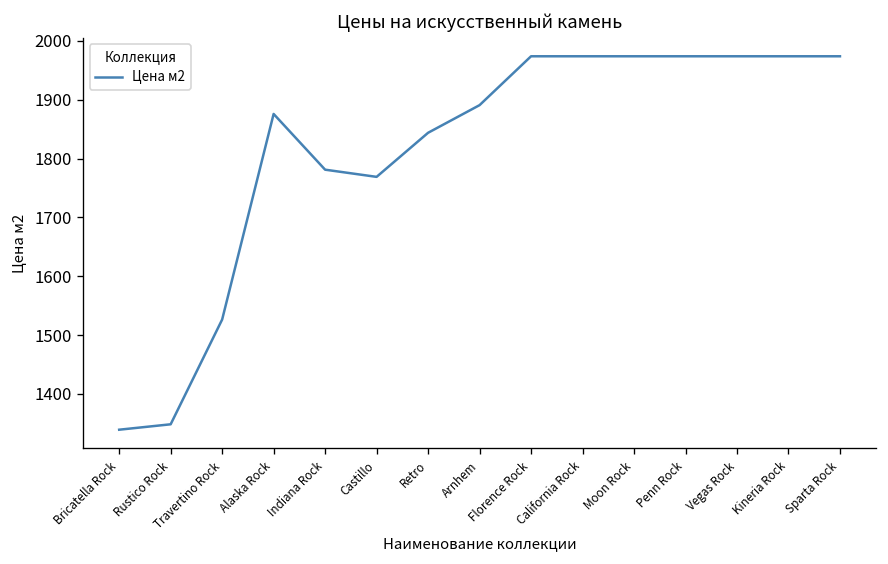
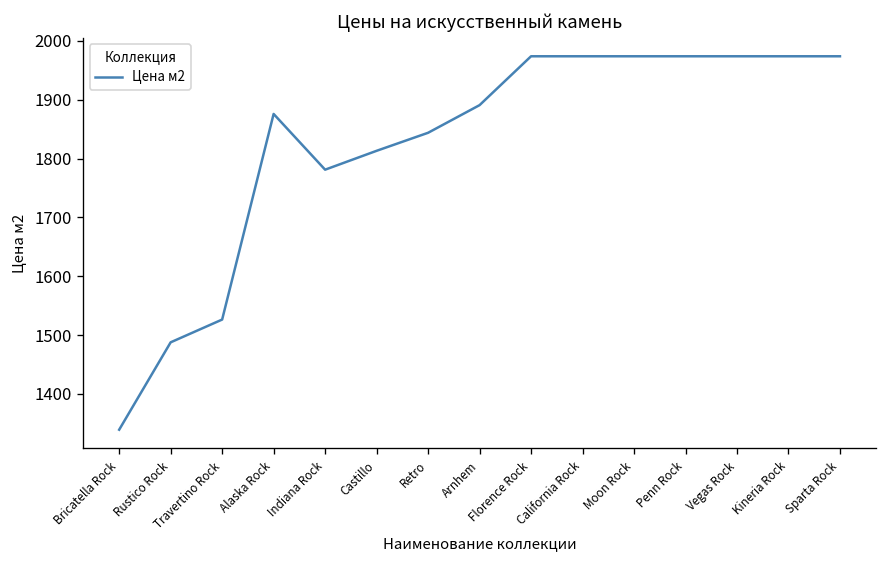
Rustico Rock: 1350 -> 1490
Castillo: 1770 -> 1810
